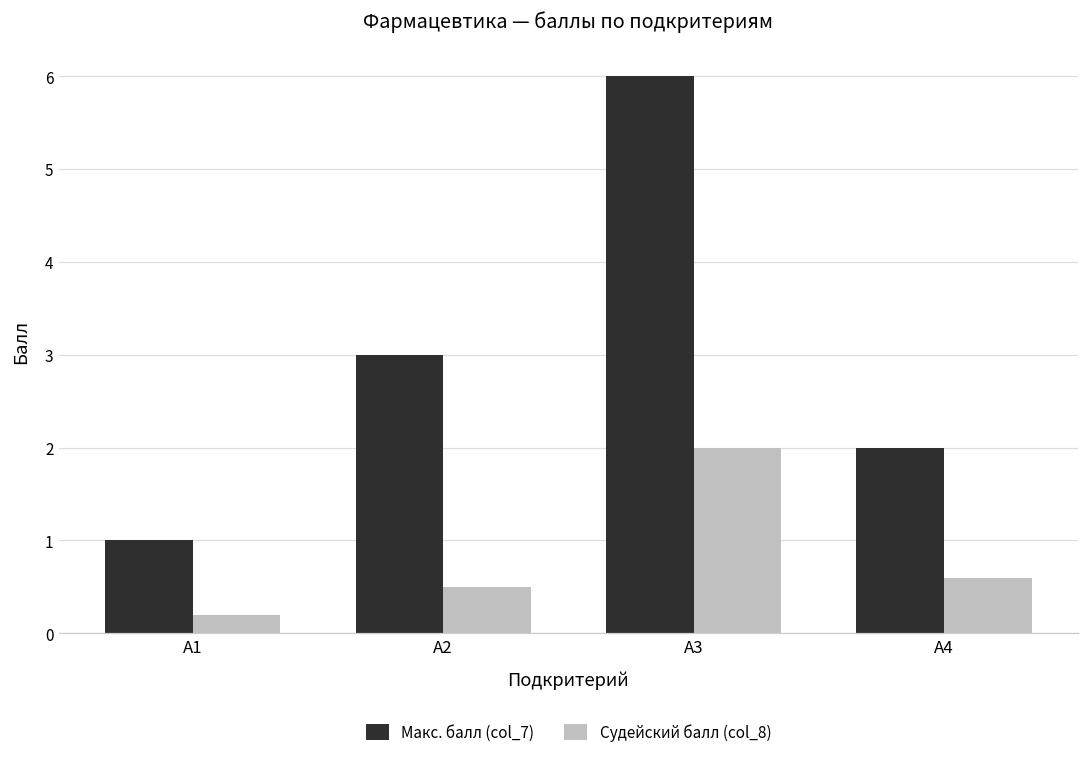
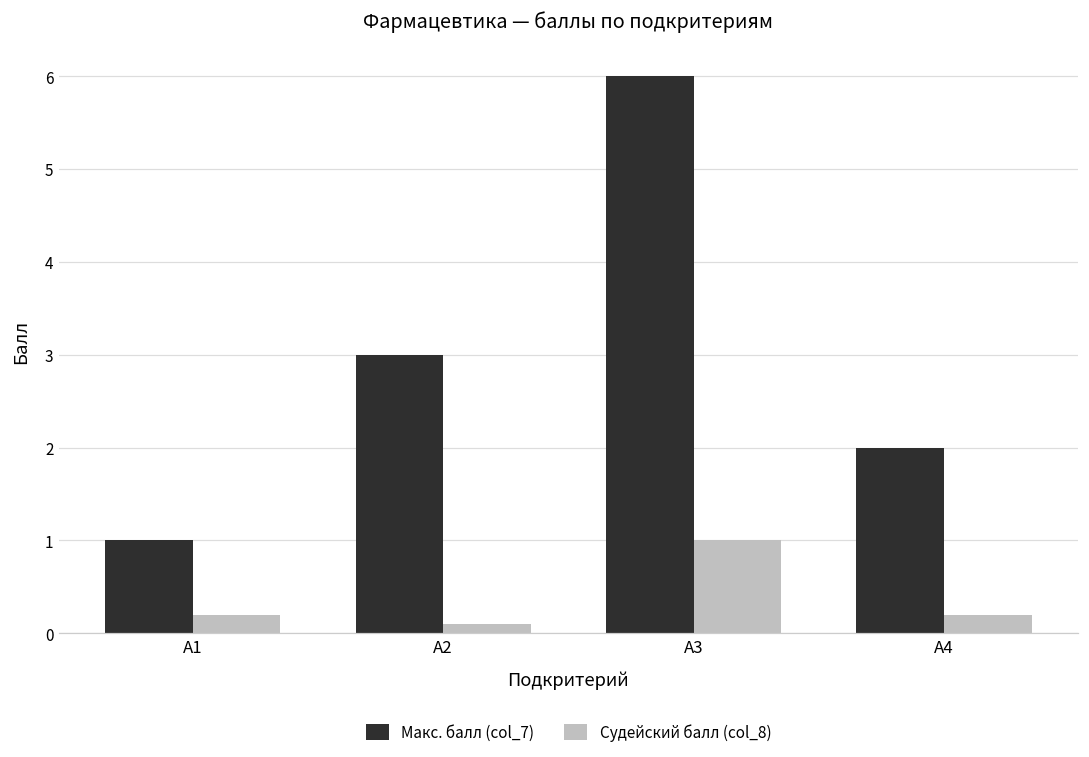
Судейский балл (col_8), А2: 0.5 -> 0.1
Судейский балл (col_8), А3: 2 -> 1
Судейский балл (col_8), А4: 0.6 -> 0.2
